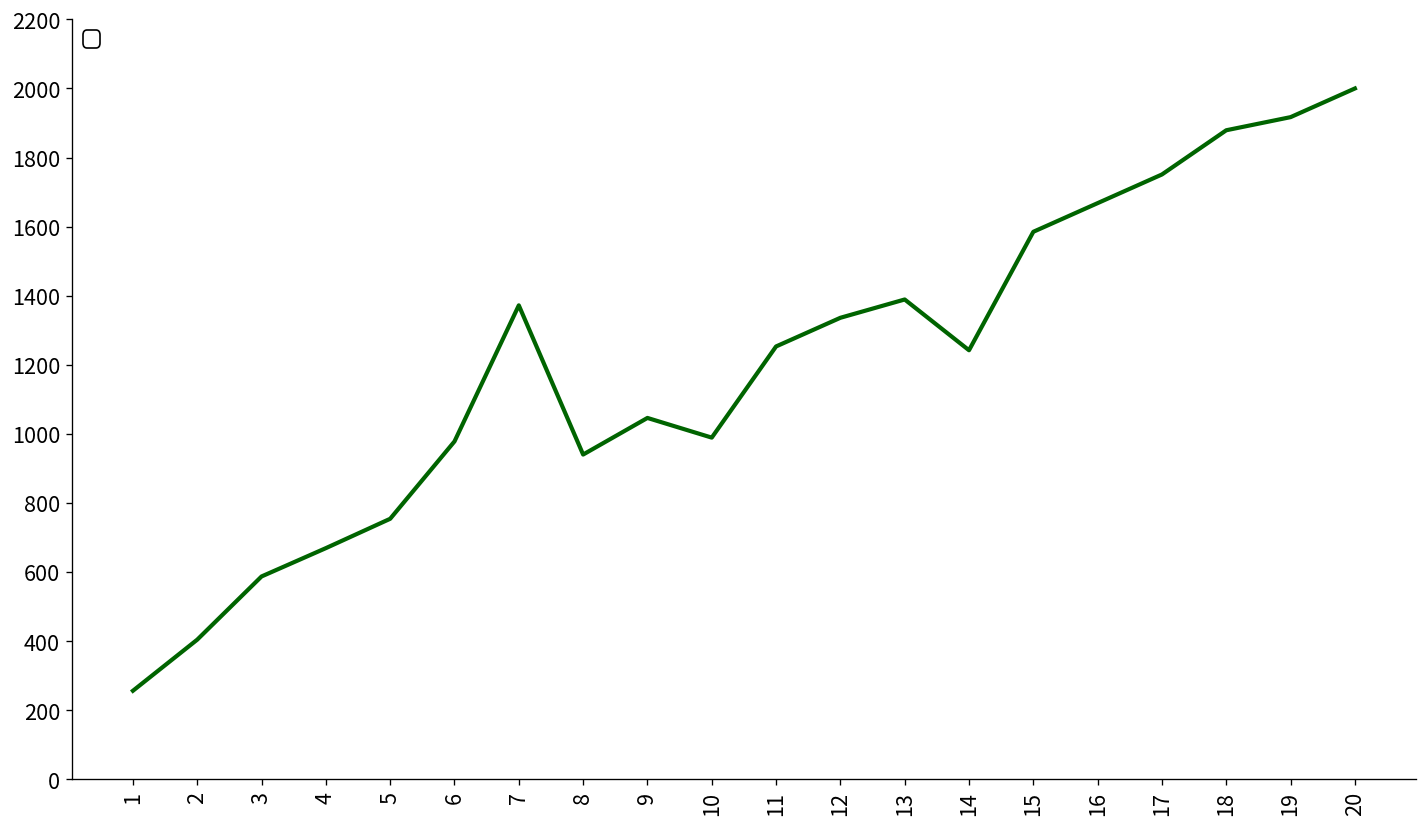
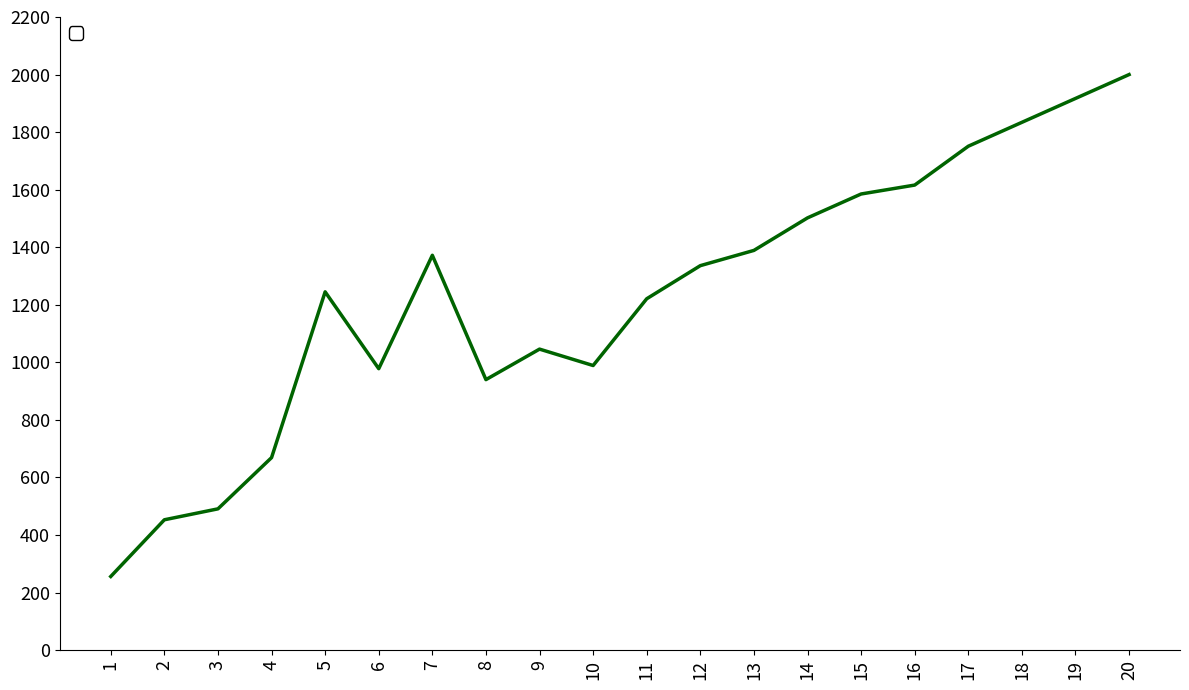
2: 400 -> 450
3: 590 -> 490
5: 750 -> 1250
11: 1250 -> 1220
14: 1240 -> 1500
16: 1670 -> 1620
18: 1880 -> 1830
